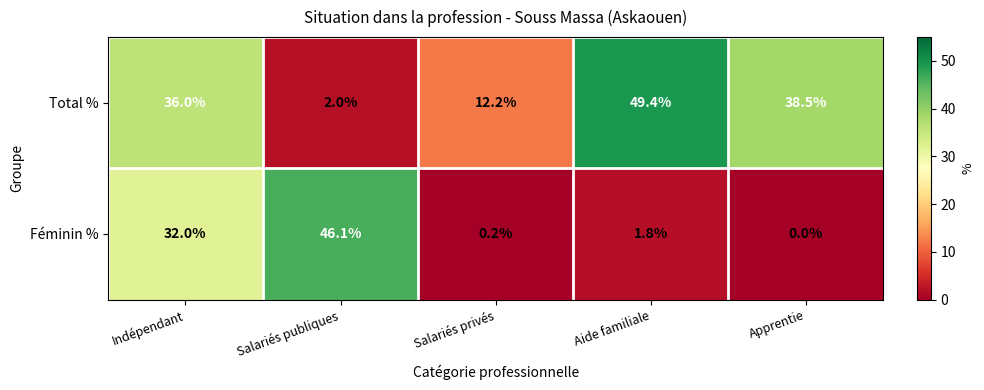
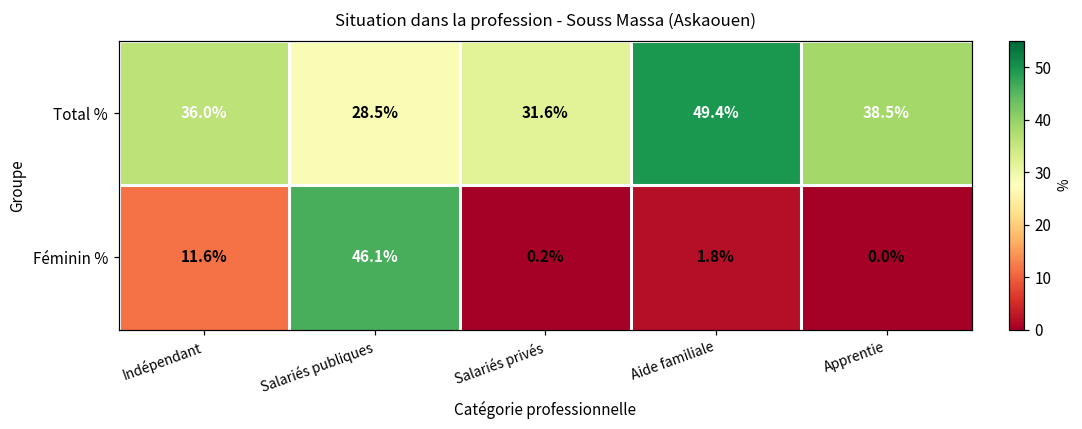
Total %, Salariés publiques: 2.0% -> 28.5%
Total %, Salariés privés: 12.2% -> 31.6%
Féminin %, Indépendant: 32.0% -> 11.6%
